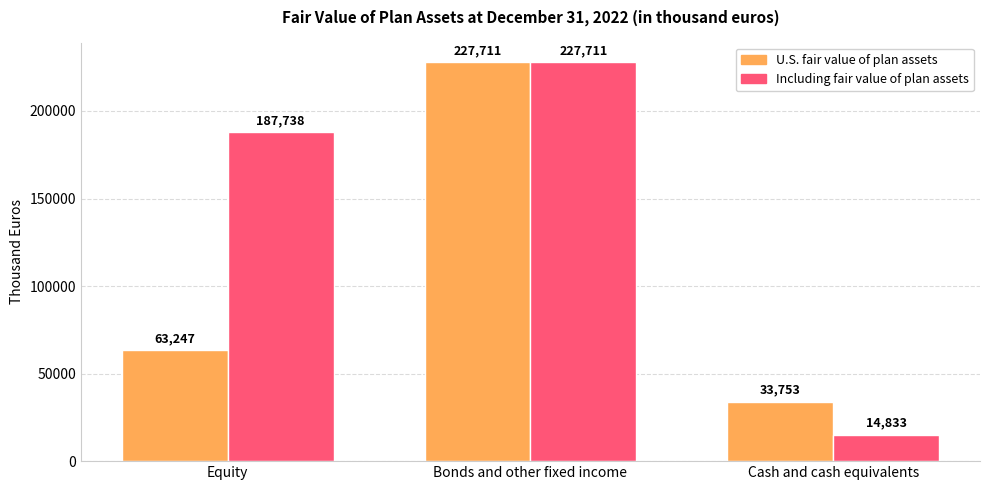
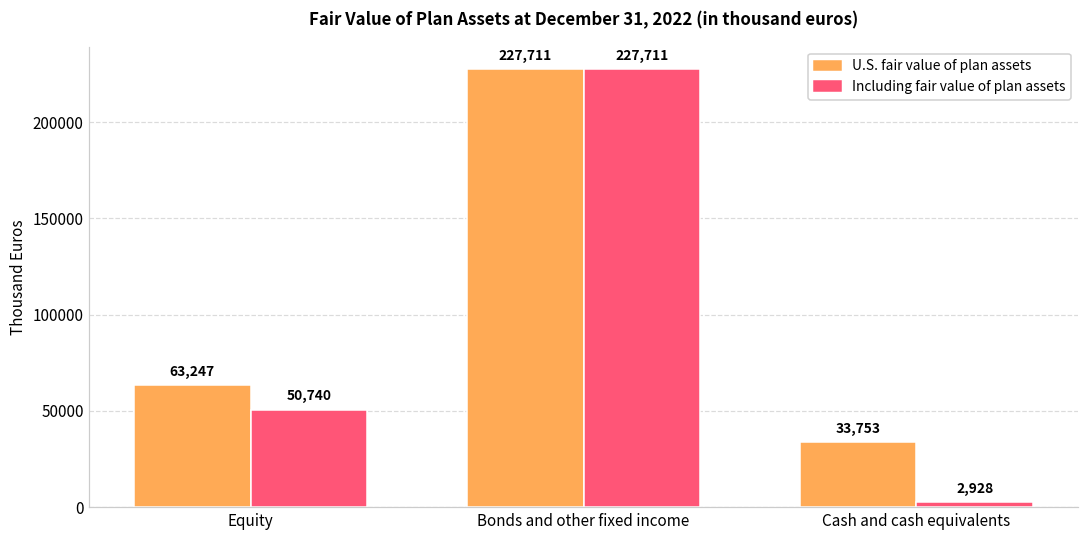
Including fair value of plan assets, Equity: 187,738 -> 50,740
Including fair value of plan assets, Cash and cash equivalents: 14,833 -> 2,928
